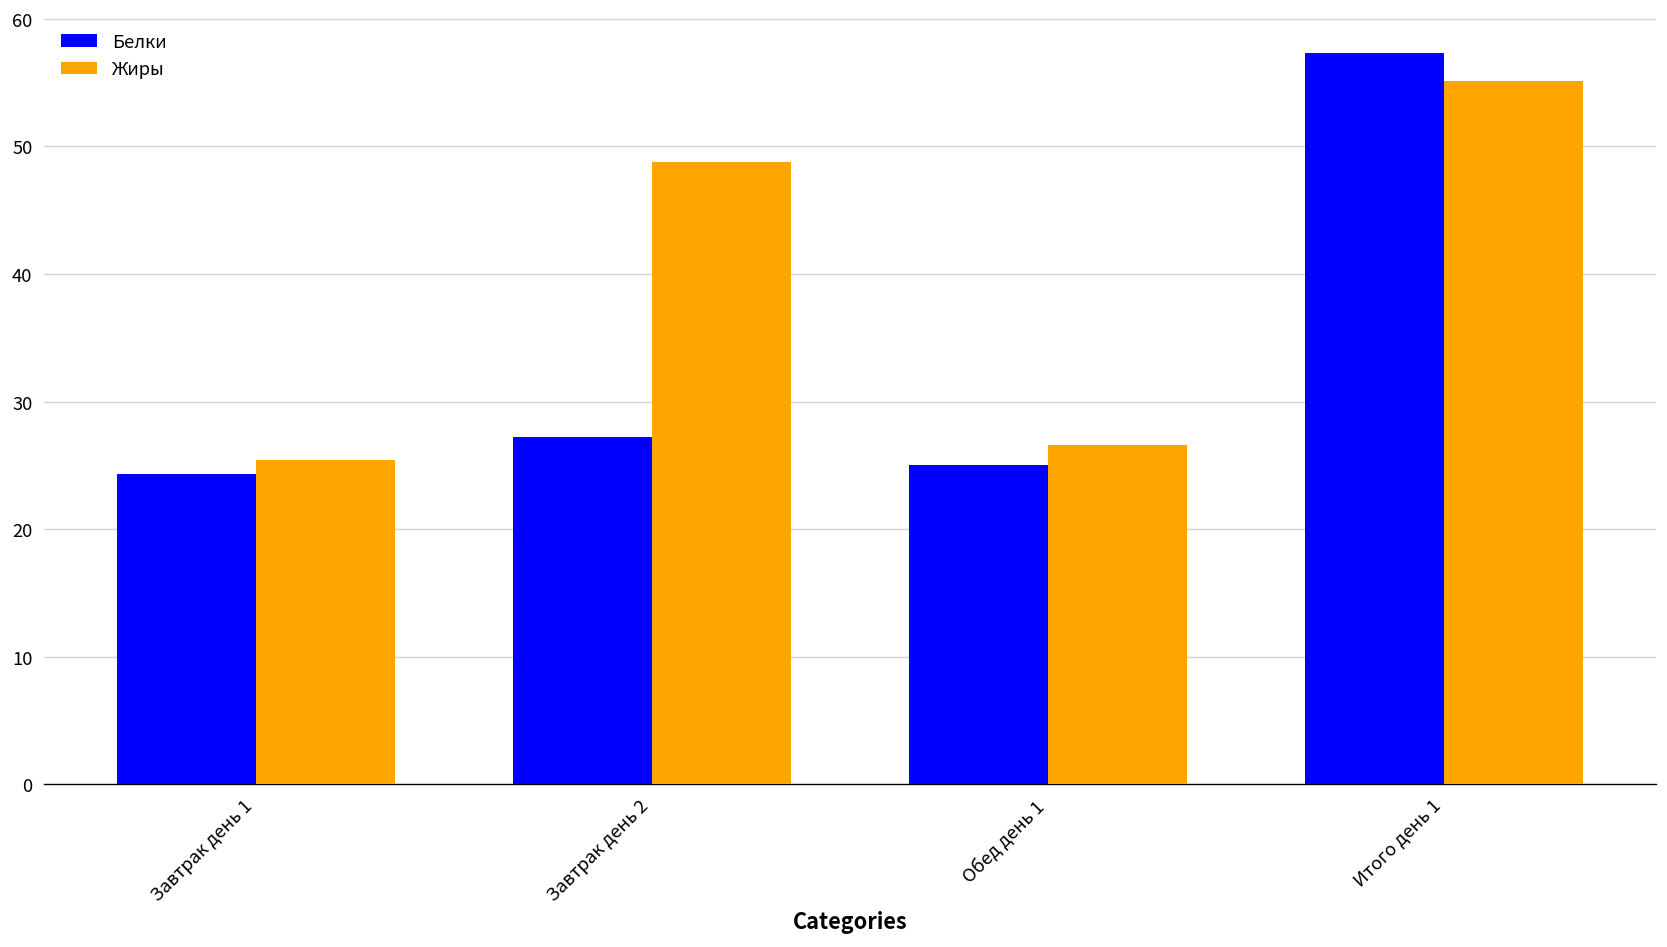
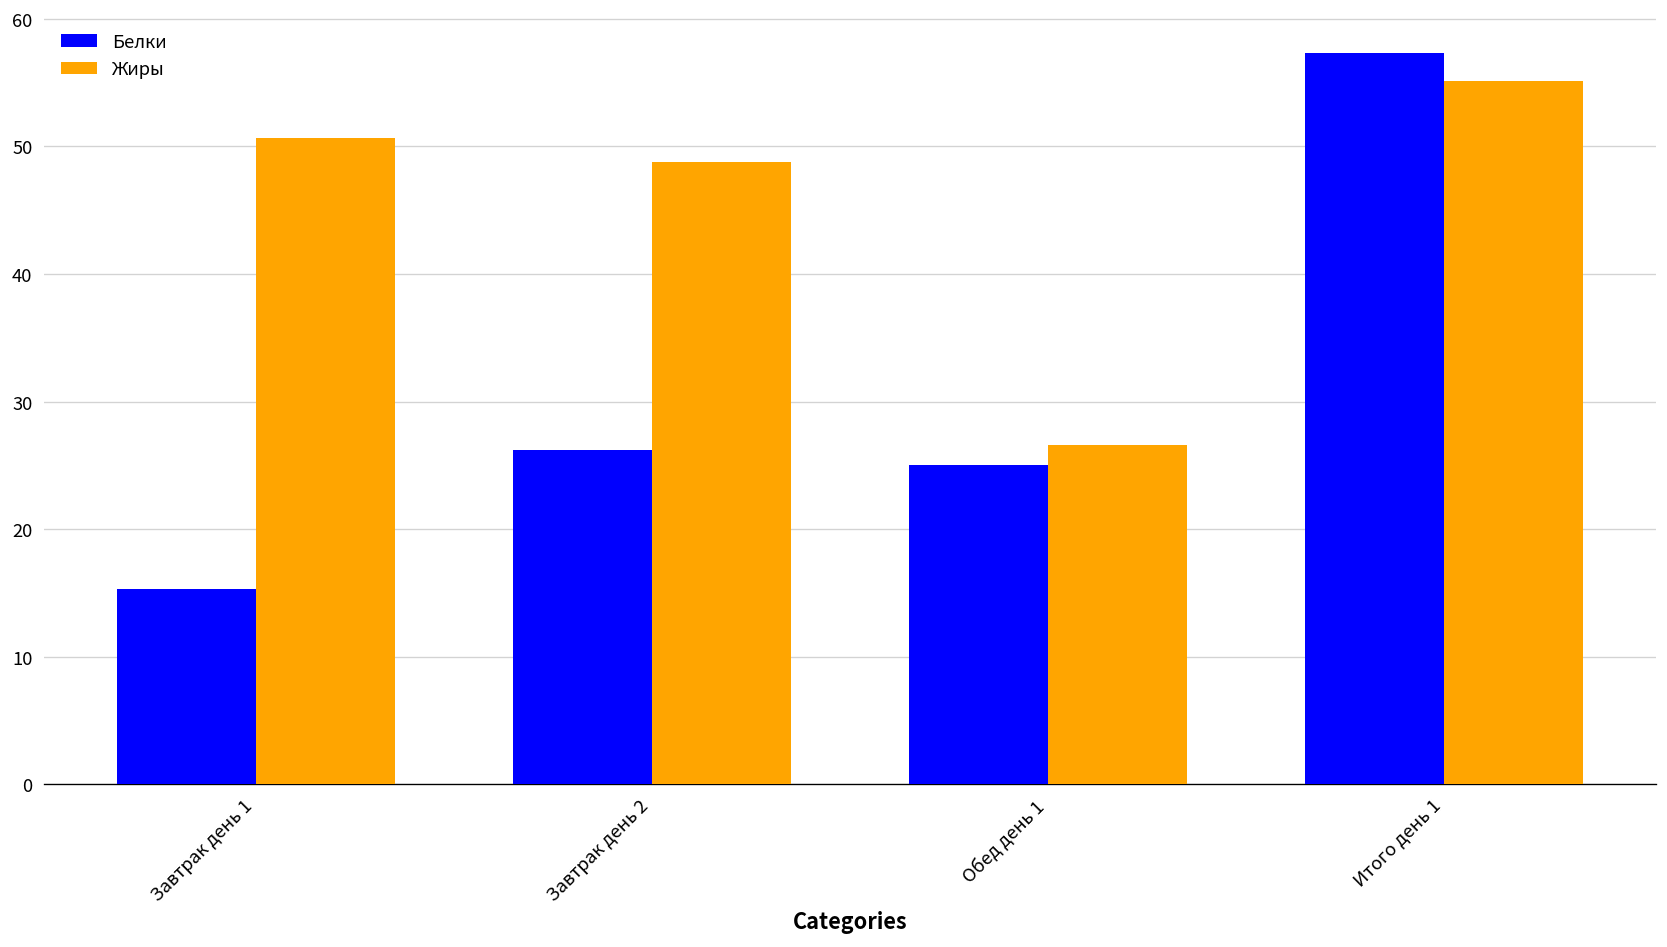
Белки, Завтрак день 1: 24.3 -> 15.3
Жиры, Завтрак день 1: 25.4 -> 50.7
Белки, Завтрак день 2: 27.2 -> 26.2
